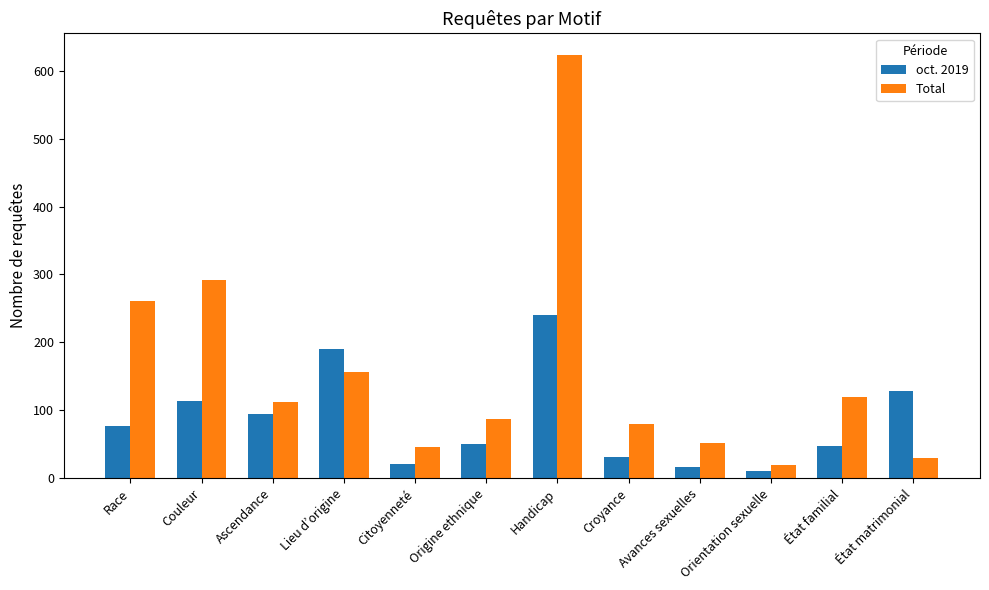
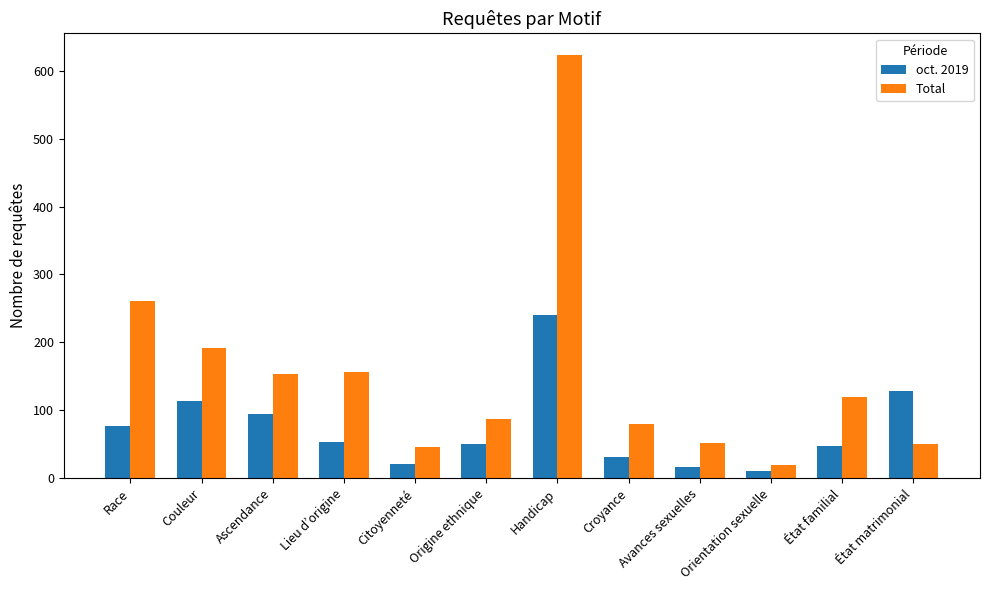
Total, Couleur: 290 -> 190
Total, Ascendance: 110 -> 150
oct. 2019, Lieu d’origine: 190 -> 50
Total, État matrimonial: 30 -> 50
